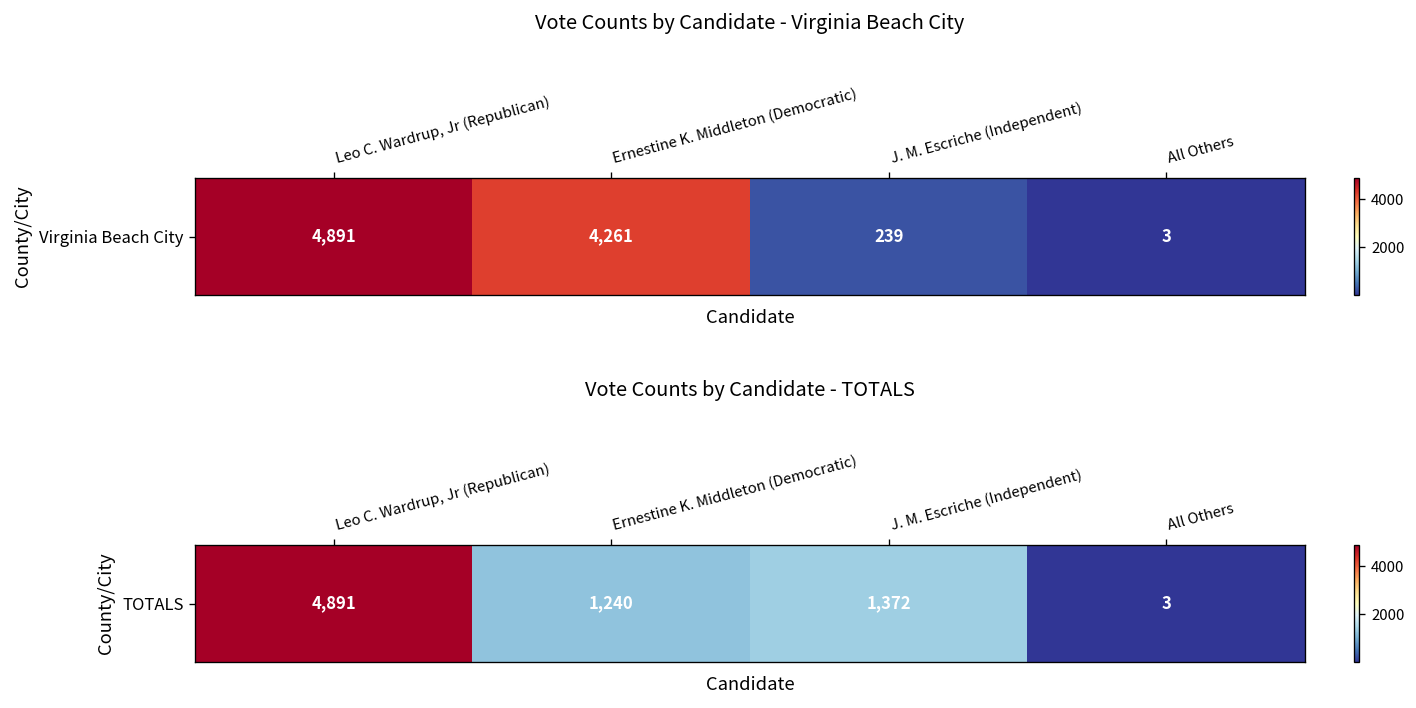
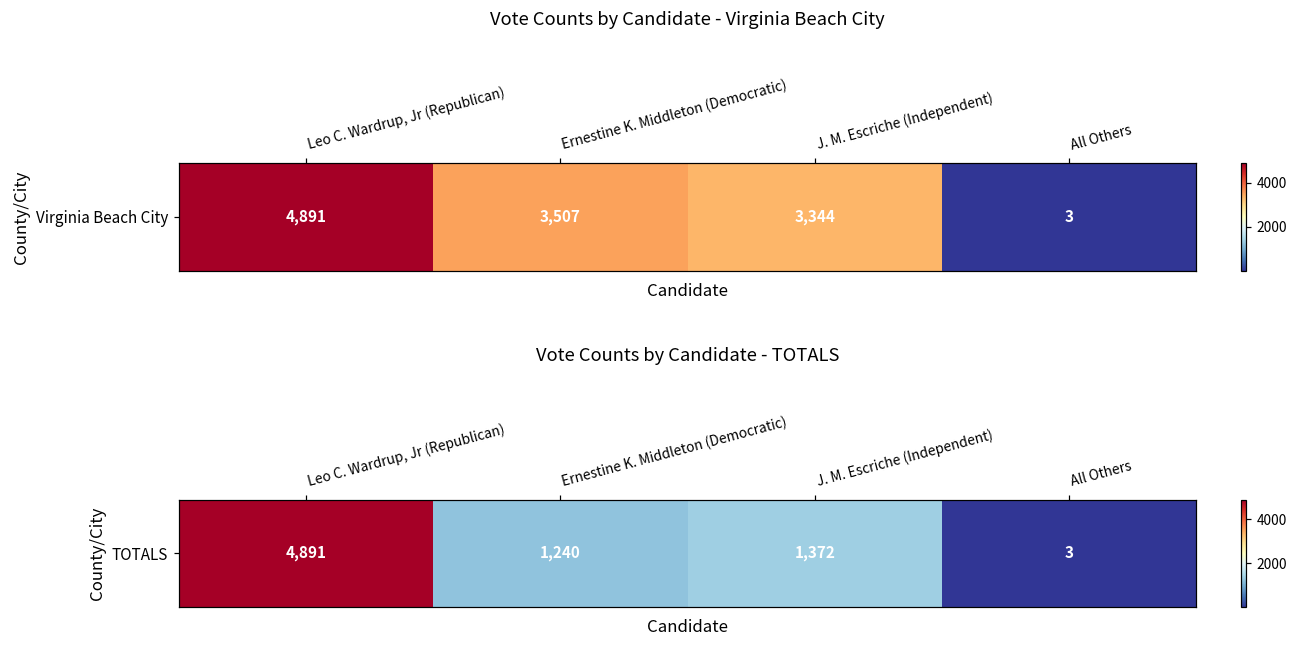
Vote Counts by Candidate - Virginia Beach City, Virginia Beach City, Ernestine K. Middleton (Democratic): 4,261 -> 3,507
Vote Counts by Candidate - Virginia Beach City, Virginia Beach City, J. M. Escriche (Independent): 239 -> 3,344
